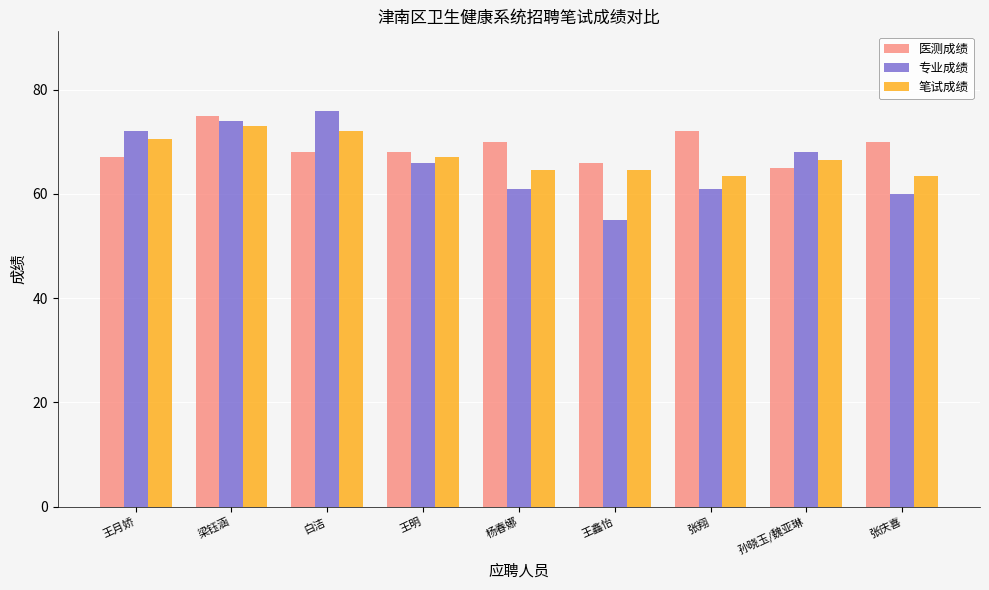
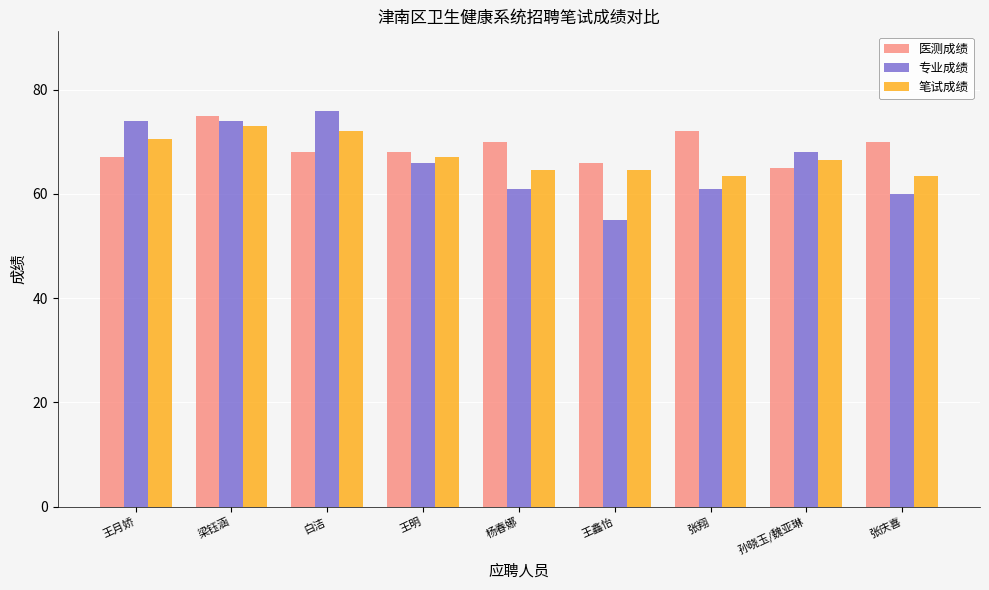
专业成绩, 王月娇: 72 -> 74
